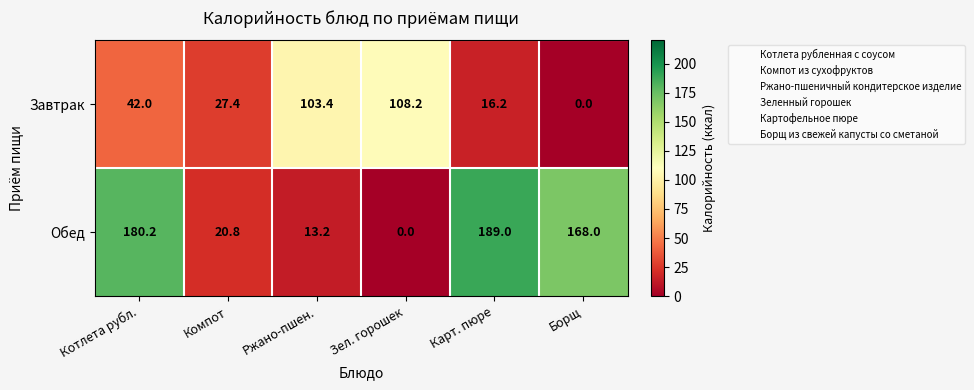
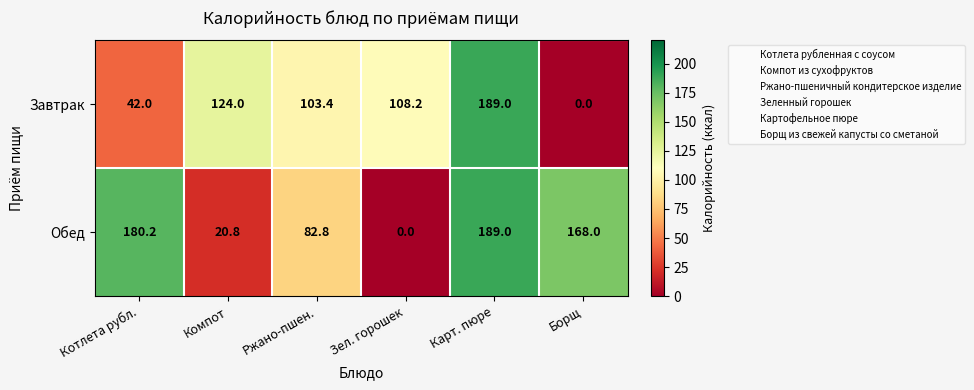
Завтрак, Компот: 27.4 -> 124.0
Завтрак, Карт. пюре: 16.2 -> 189.0
Обед, Ржано-пшен.: 13.2 -> 82.8
